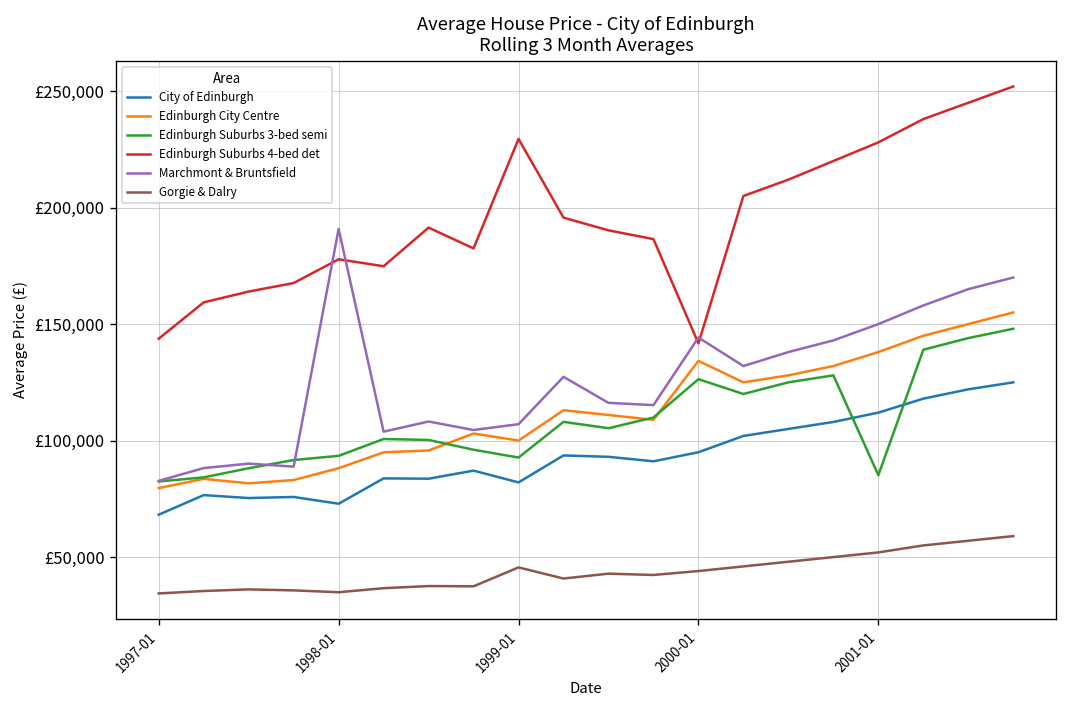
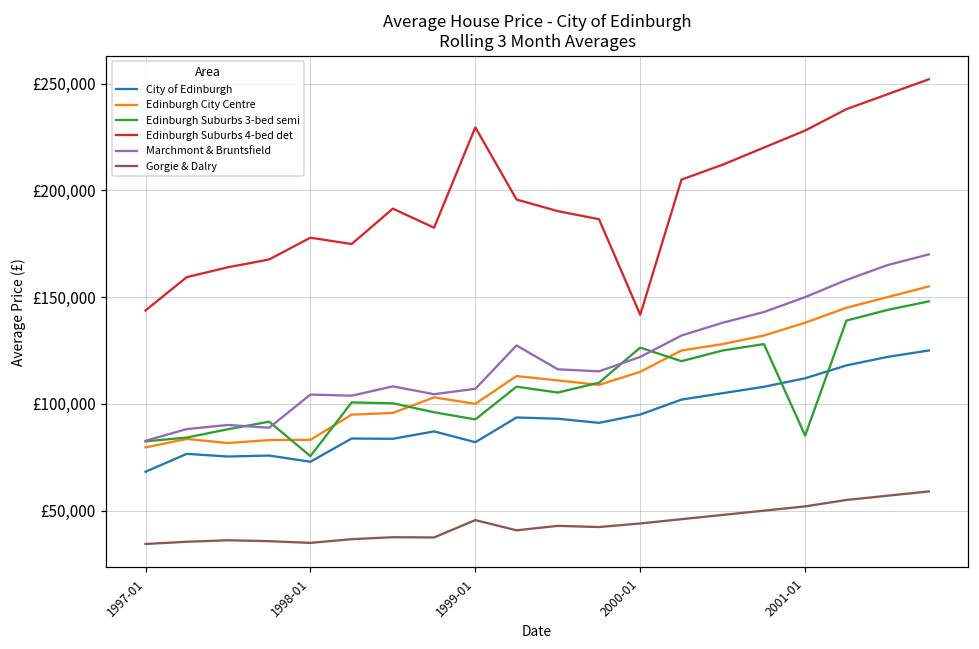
Edinburgh City Centre, 1998-01: £88,000 -> £83,000
Edinburgh Suburbs 3-bed semi, 1998-01: £93,000 -> £76,000
Marchmont & Bruntsfield, 1998-01: £191,000 -> £104,000
Edinburgh City Centre, 2000-01: £134,000 -> £115,000
Marchmont & Bruntsfield, 2000-01: £144,000 -> £122,000
